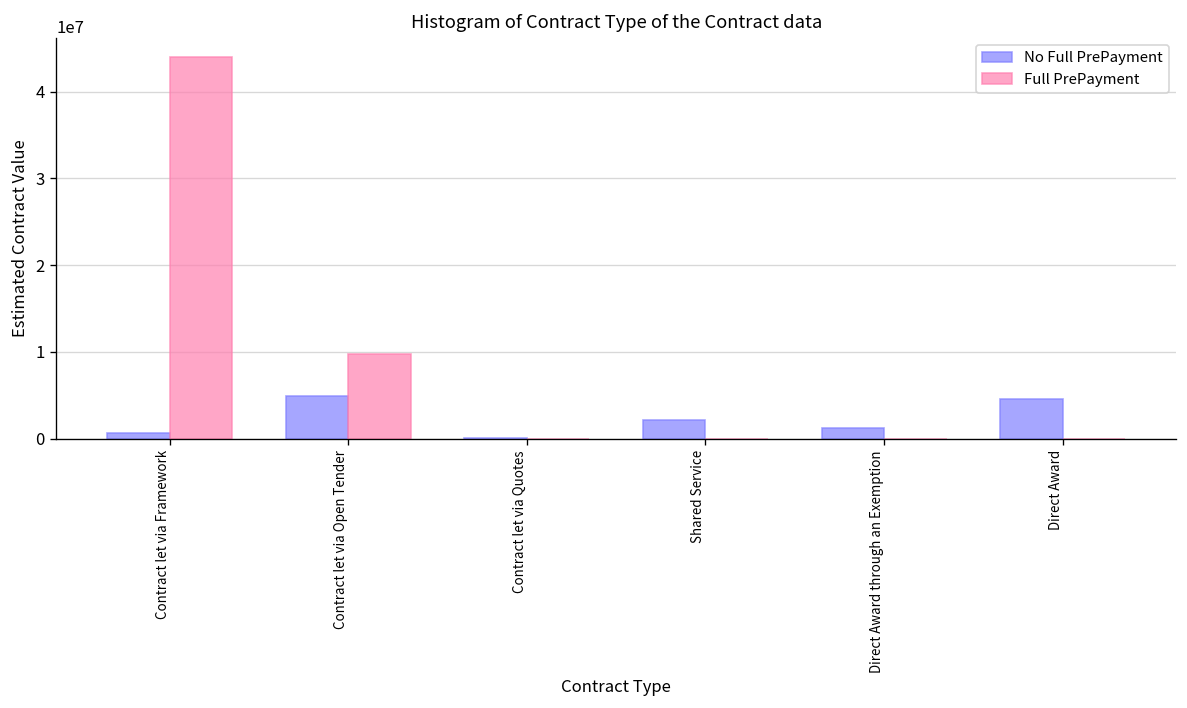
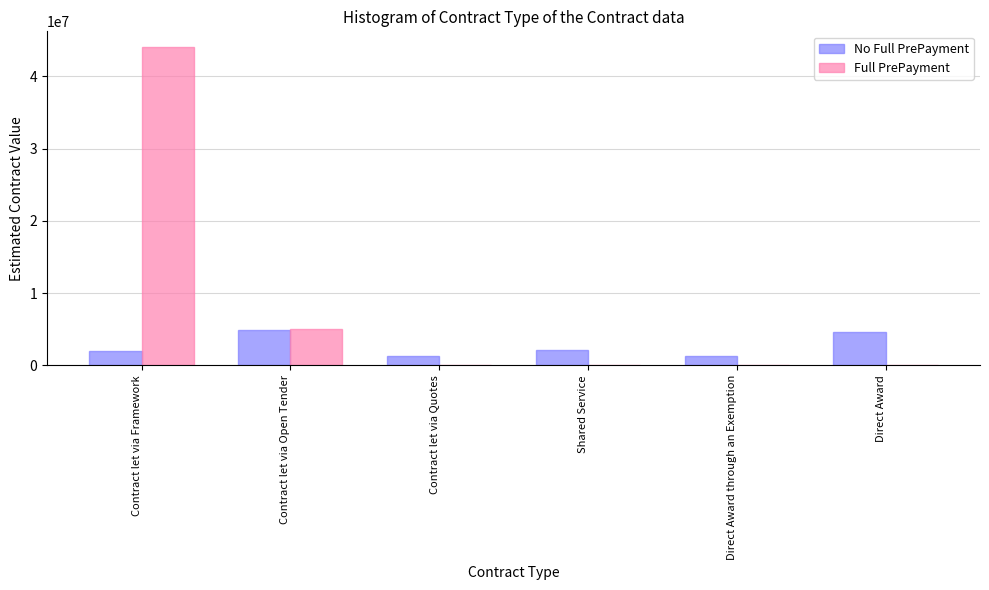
No Full PrePayment, Contract let via Framework: 1000000 -> 2000000
Full PrePayment, Contract let via Open Tender: 10000000 -> 5000000
No Full PrePayment, Contract let via Quotes: 0 -> 1000000
